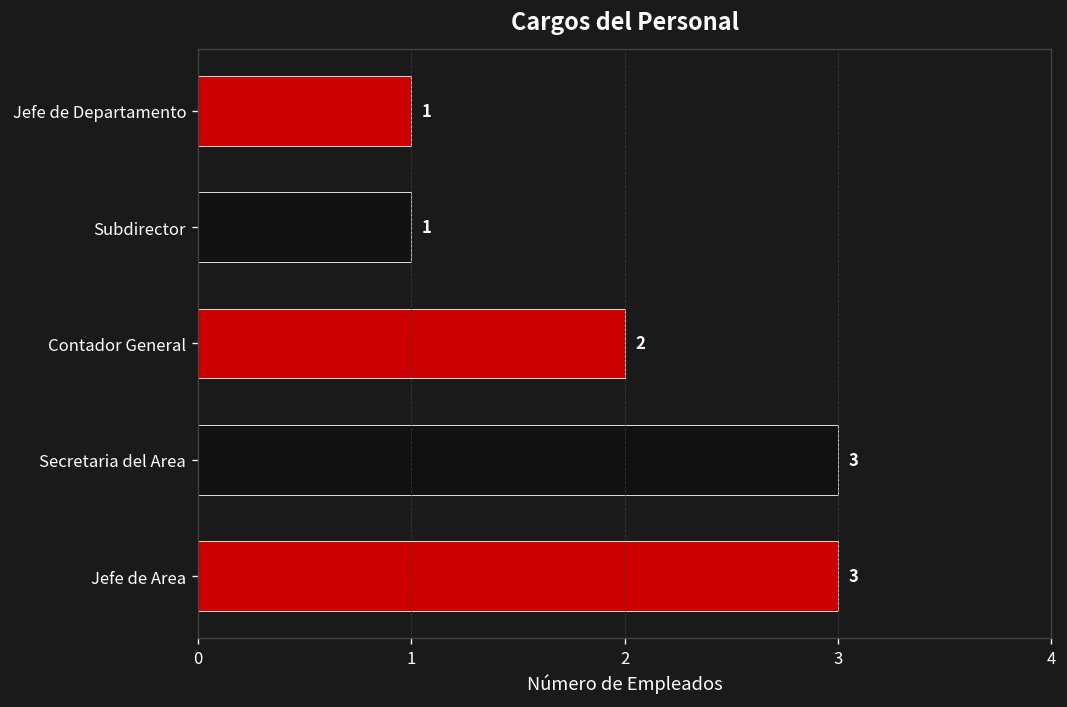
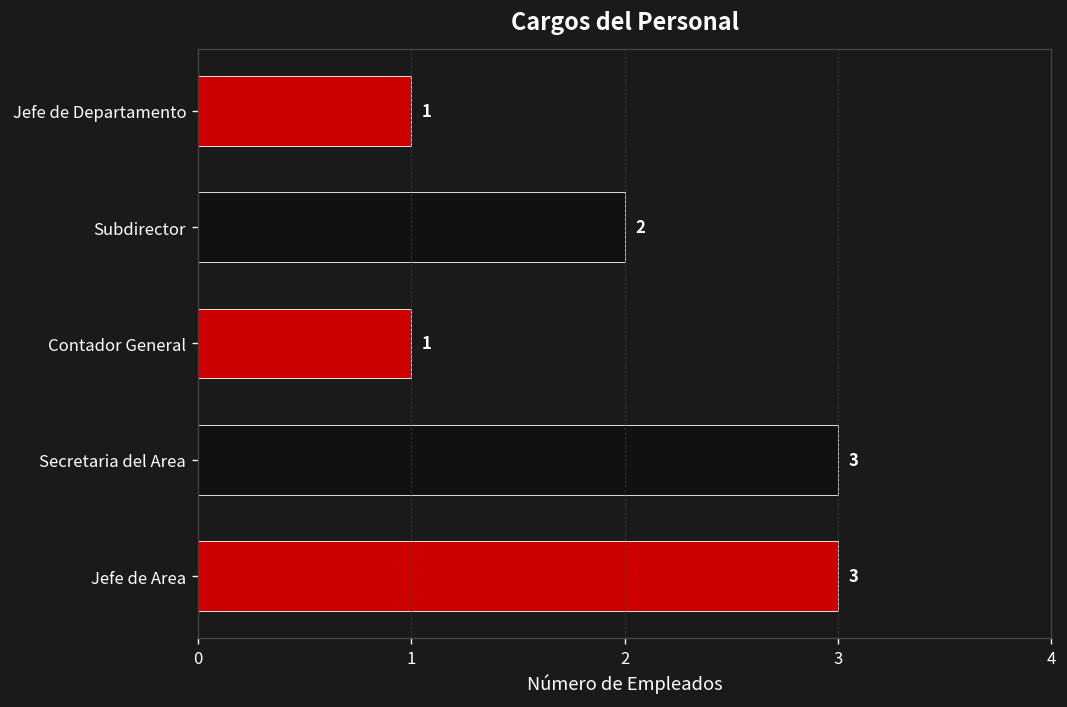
Subdirector: 1 -> 2
Contador General: 2 -> 1
